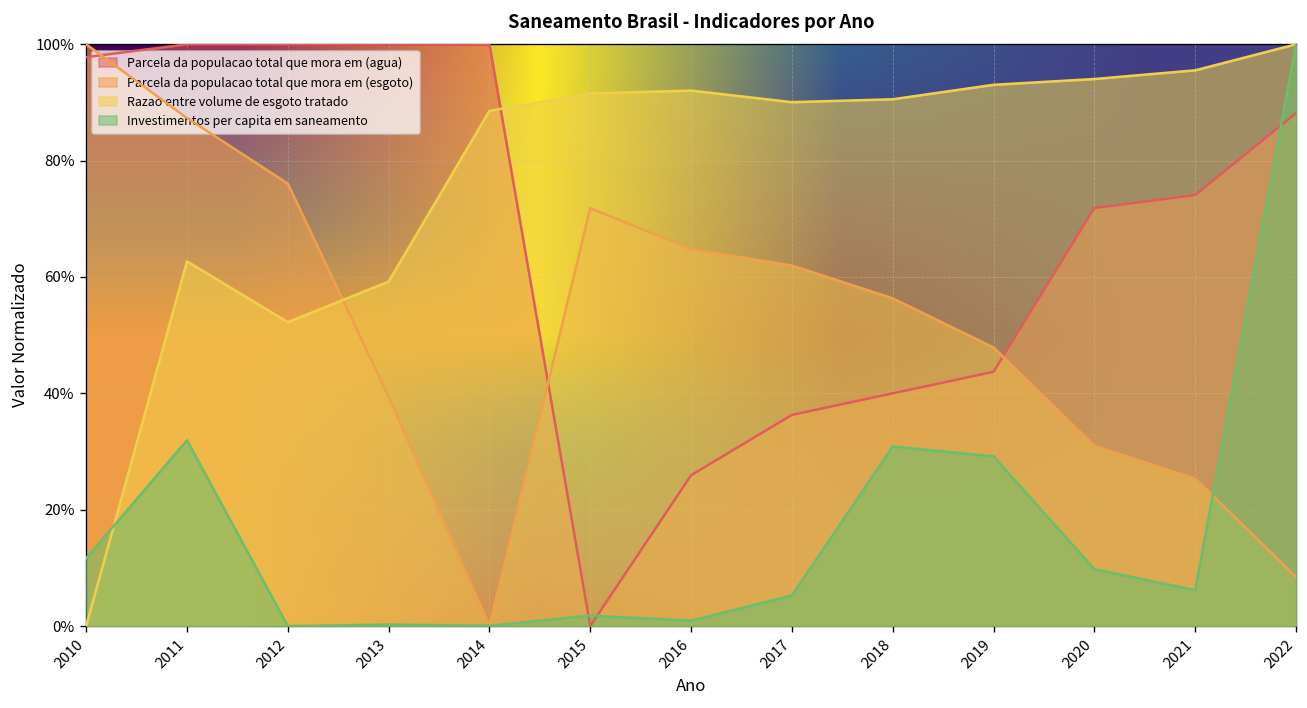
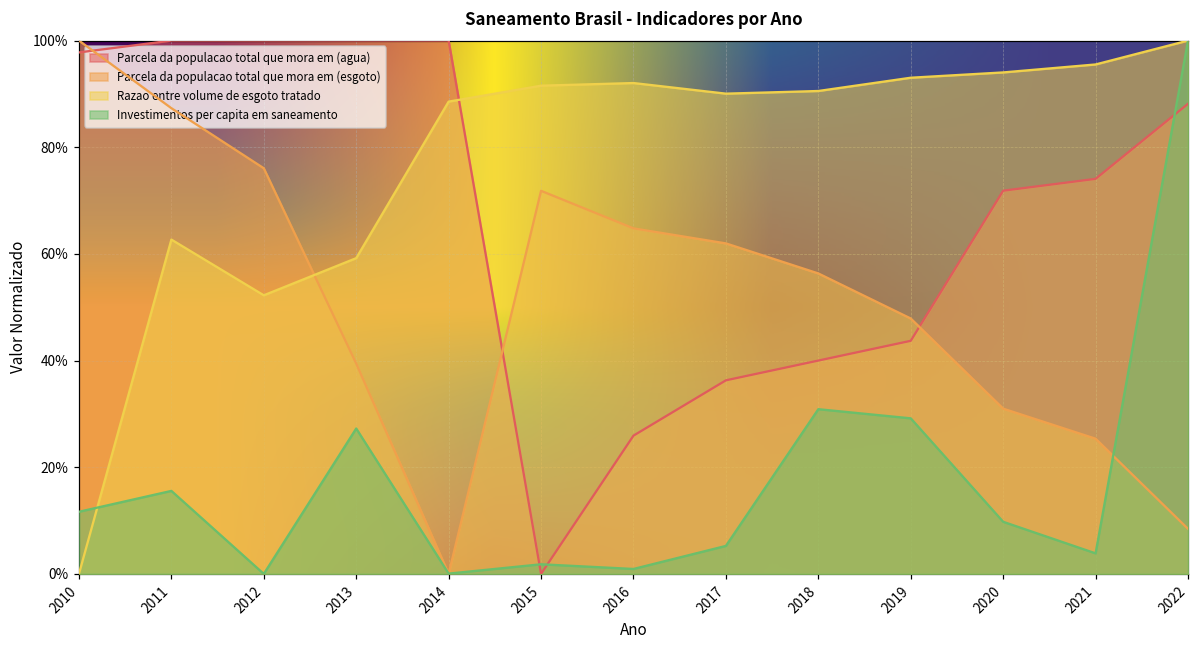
Investimentos per capita em saneamento, 2011: 32% -> 16%
Investimentos per capita em saneamento, 2013: 0% -> 27%
Investimentos per capita em saneamento, 2021: 6% -> 4%
